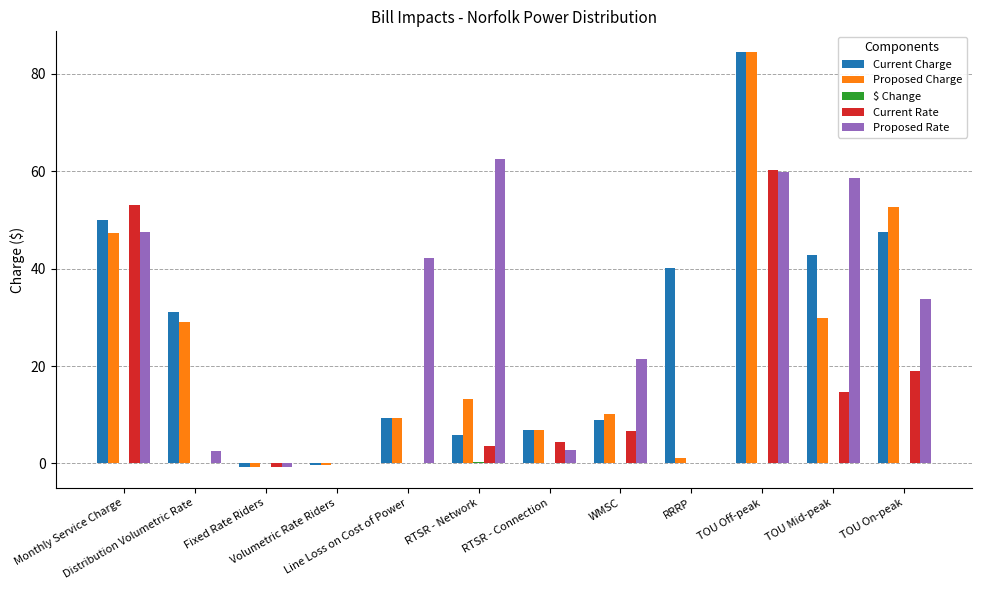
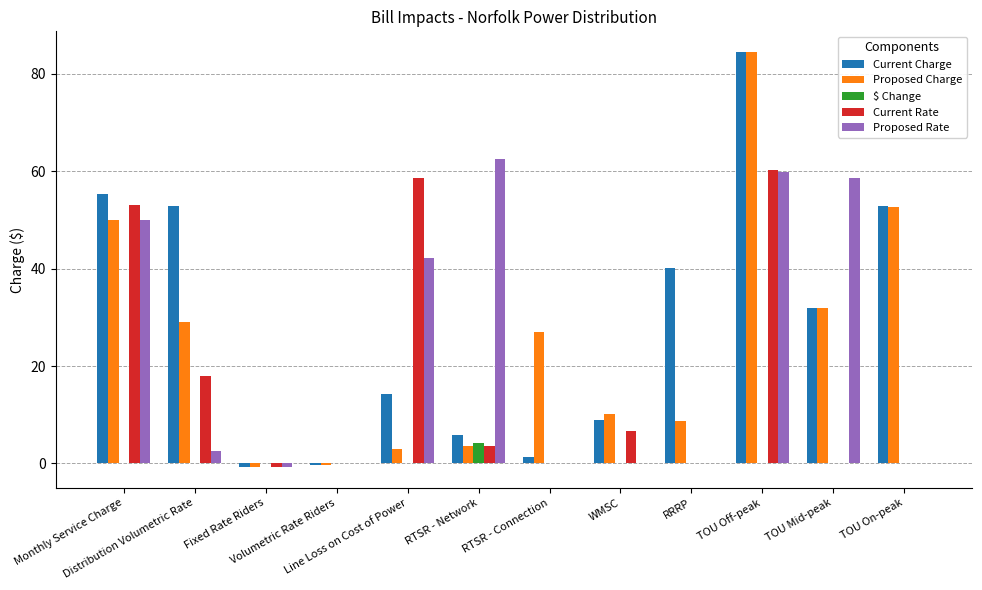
Current Charge, Monthly Service Charge: 50 -> 55
Proposed Charge, Monthly Service Charge: 47 -> 50
Proposed Rate, Monthly Service Charge: 48 -> 50
Current Charge, Distribution Volumetric Rate: 31 -> 53
Current Rate, Distribution Volumetric Rate: 0 -> 18
Current Charge, Line Loss on Cost of Power: 9 -> 14
Proposed Charge, Line Loss on Cost of Power: 9 -> 3
Current Rate, Line Loss on Cost of Power: 0 -> 59
Proposed Charge, RTSR - Network: 13 -> 4
$ Change, RTSR - Network: 0 -> 4
Current Charge, RTSR - Connection: 7 -> 1
Proposed Charge, RTSR - Connection: 7 -> 27
Current Rate, RTSR - Connection: 4 -> 0
Proposed Rate, RTSR - Connection: 3 -> 0
Proposed Rate, WMSC: 21 -> 0
Proposed Charge, RRRP: 1 -> 9
Current Charge, TOU Mid-peak: 43 -> 32
Proposed Charge, TOU Mid-peak: 30 -> 32
Current Rate, TOU Mid-peak: 15 -> 0
Current Charge, TOU On-peak: 48 -> 53
Current Rate, TOU On-peak: 19 -> 0
Proposed Rate, TOU On-peak: 34 -> 0
